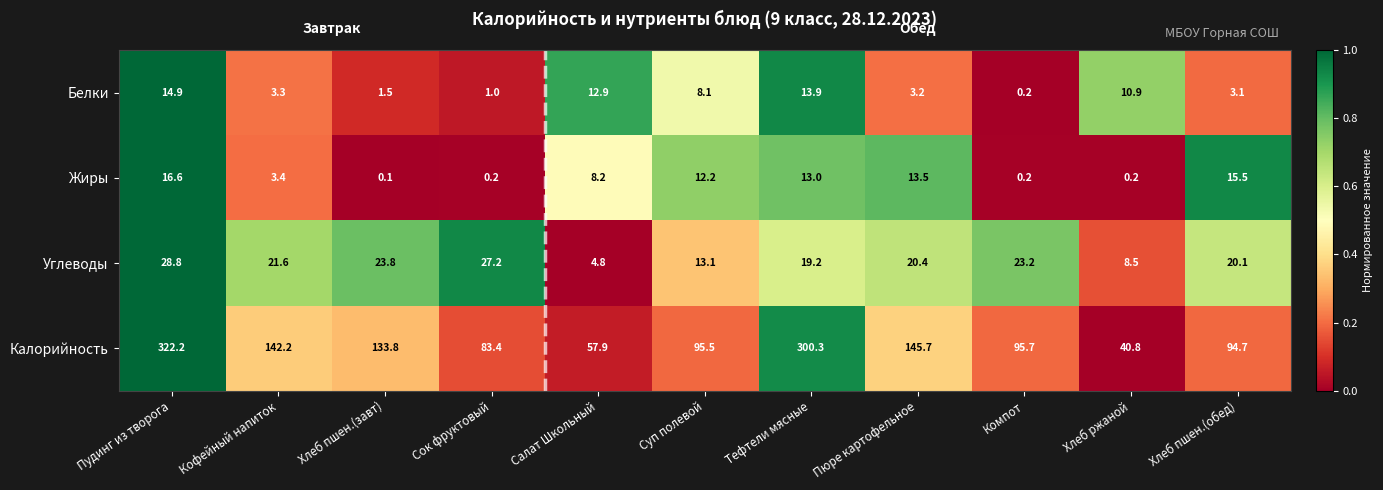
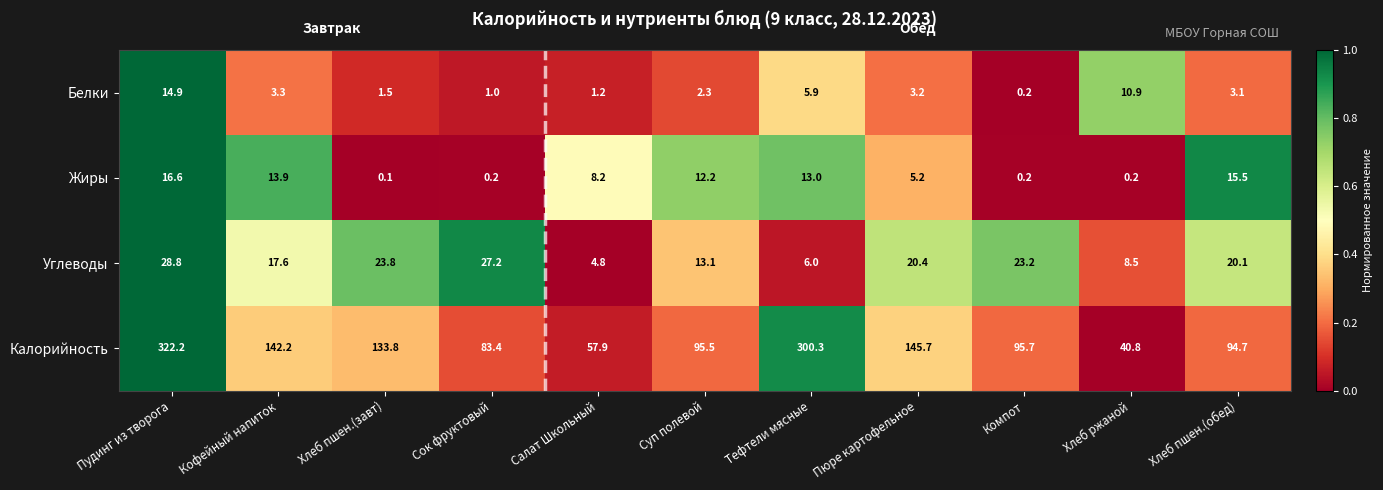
Белки, Салат Школьный: 12.9 -> 1.2
Белки, Суп полевой: 8.1 -> 2.3
Белки, Тефтели мясные: 13.9 -> 5.9
Жиры, Кофейный напиток: 3.4 -> 13.9
Жиры, Пюре картофельное: 13.5 -> 5.2
Углеводы, Кофейный напиток: 21.6 -> 17.6
Углеводы, Тефтели мясные: 19.2 -> 6.0
